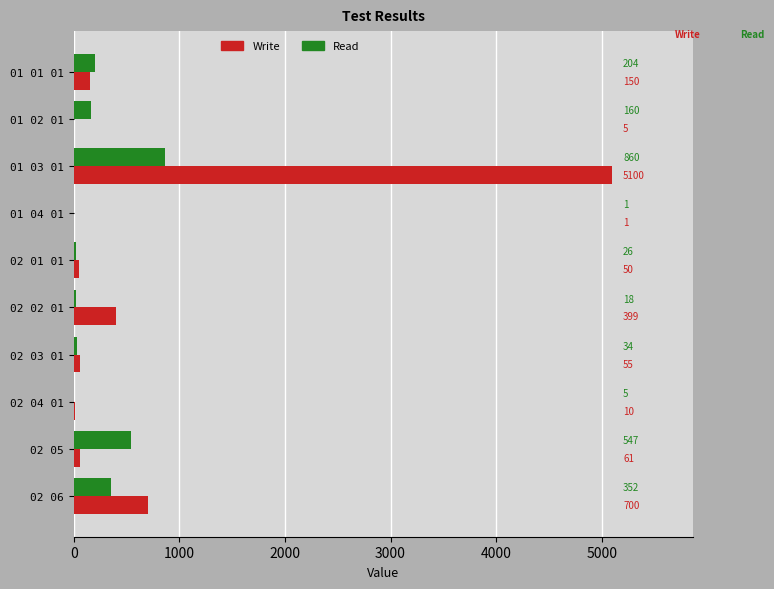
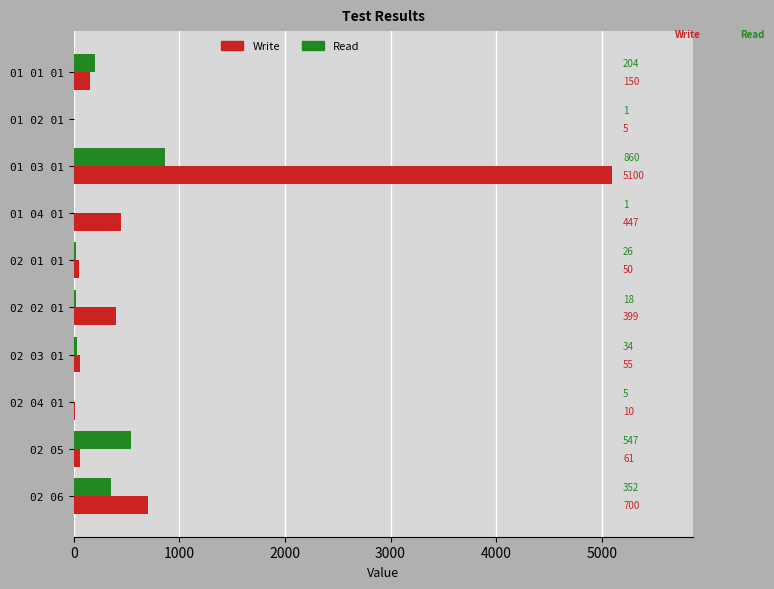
Read, 01 02 01: 160 -> 1
Write, 01 04 01: 1 -> 447
